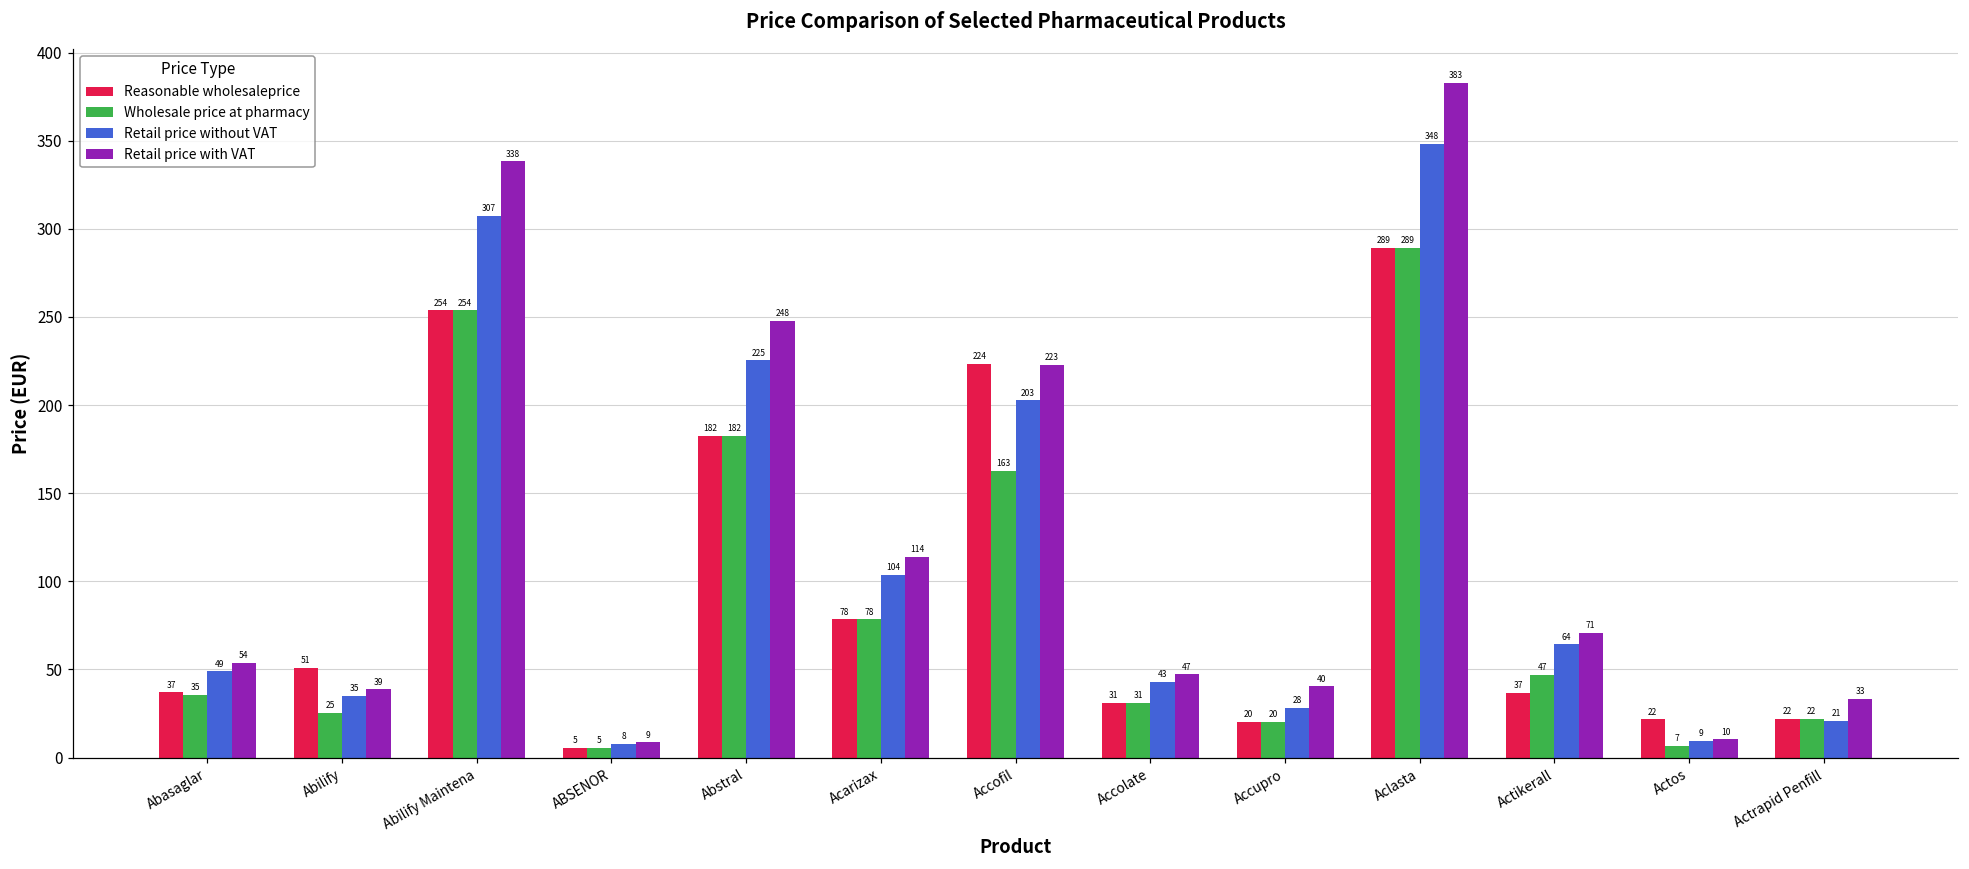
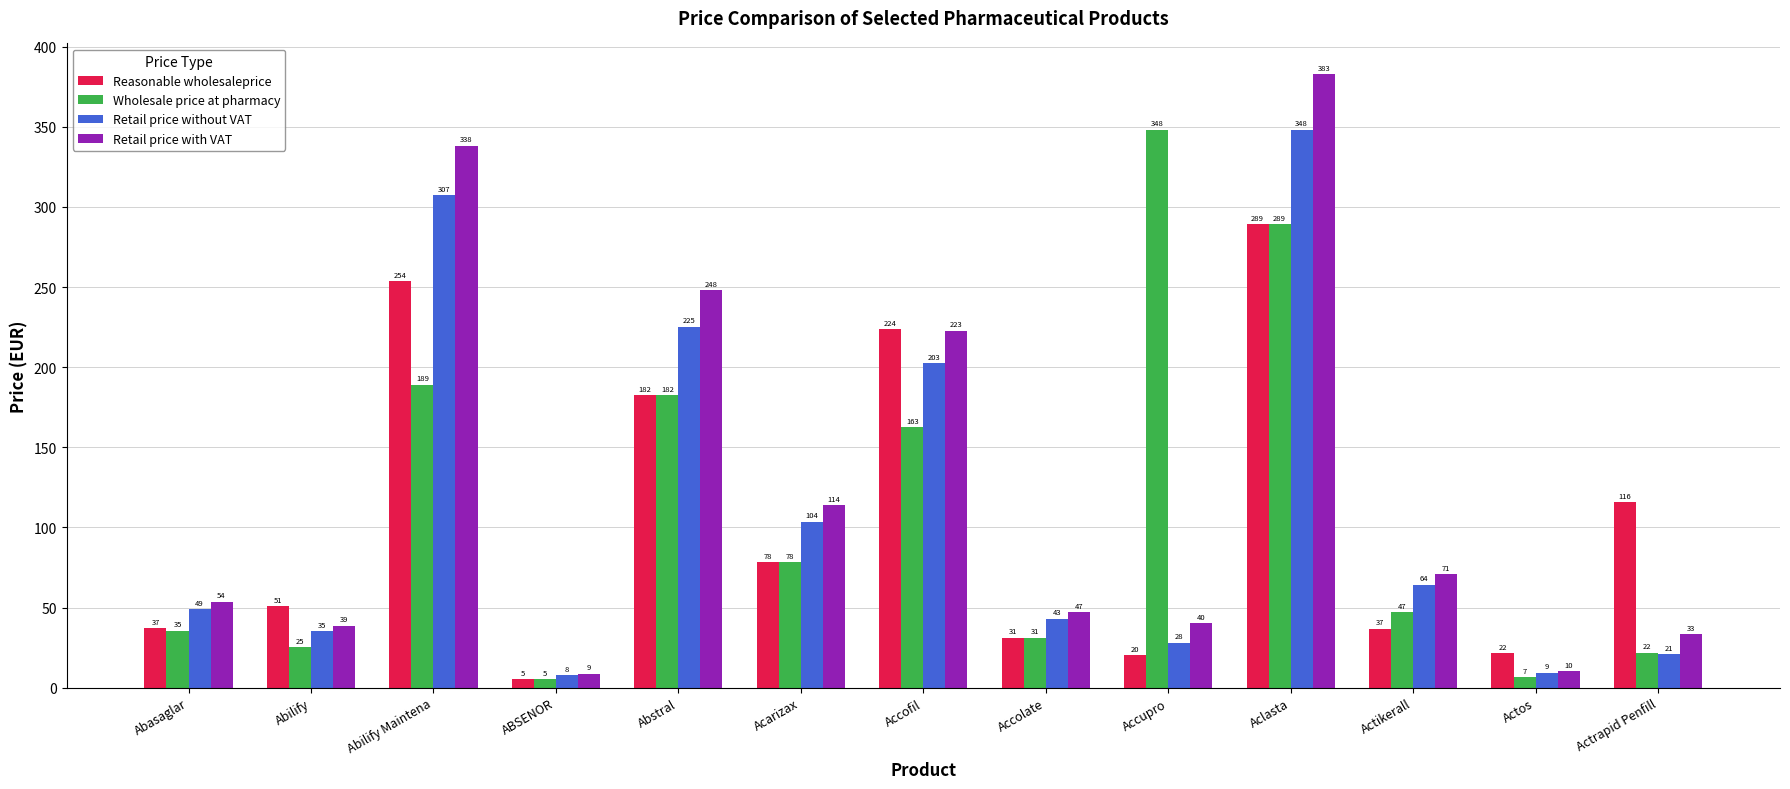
Wholesale price at pharmacy, Abilify Maintena: 254 -> 189
Wholesale price at pharmacy, Accupro: 20 -> 348
Reasonable wholesaleprice, Actrapid Penfill: 22 -> 116
